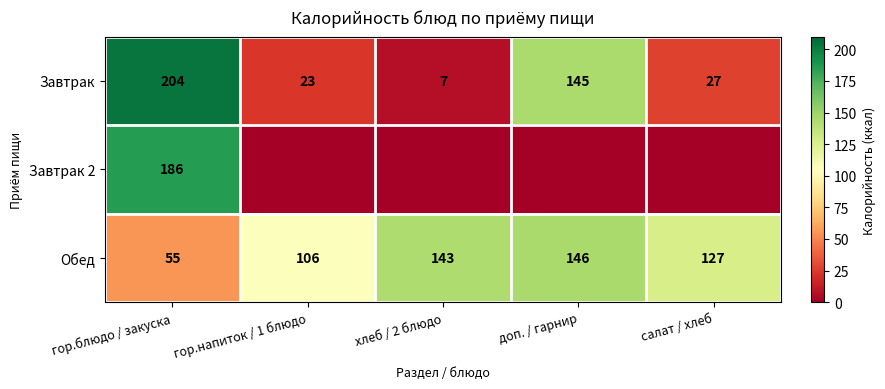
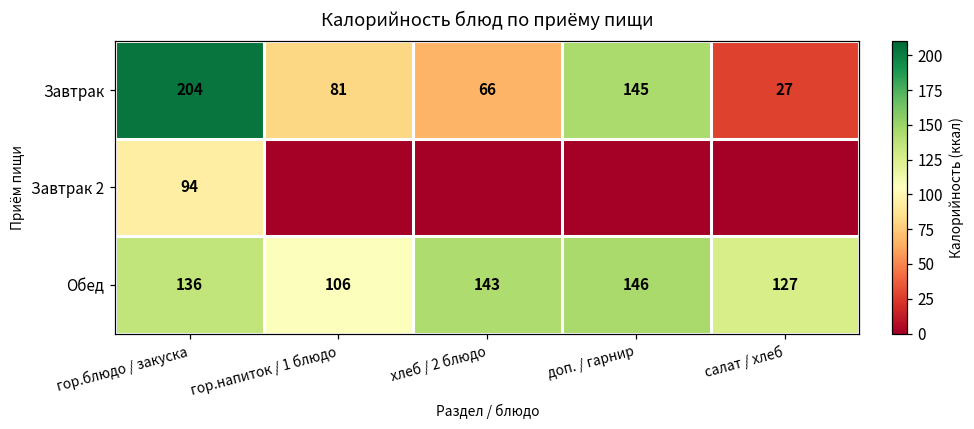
Завтрак, гор.напиток / 1 блюдо: 23 -> 81
Завтрак, хлеб / 2 блюдо: 7 -> 66
Завтрак 2, гор.блюдо / закуска: 186 -> 94
Обед, гор.блюдо / закуска: 55 -> 136
